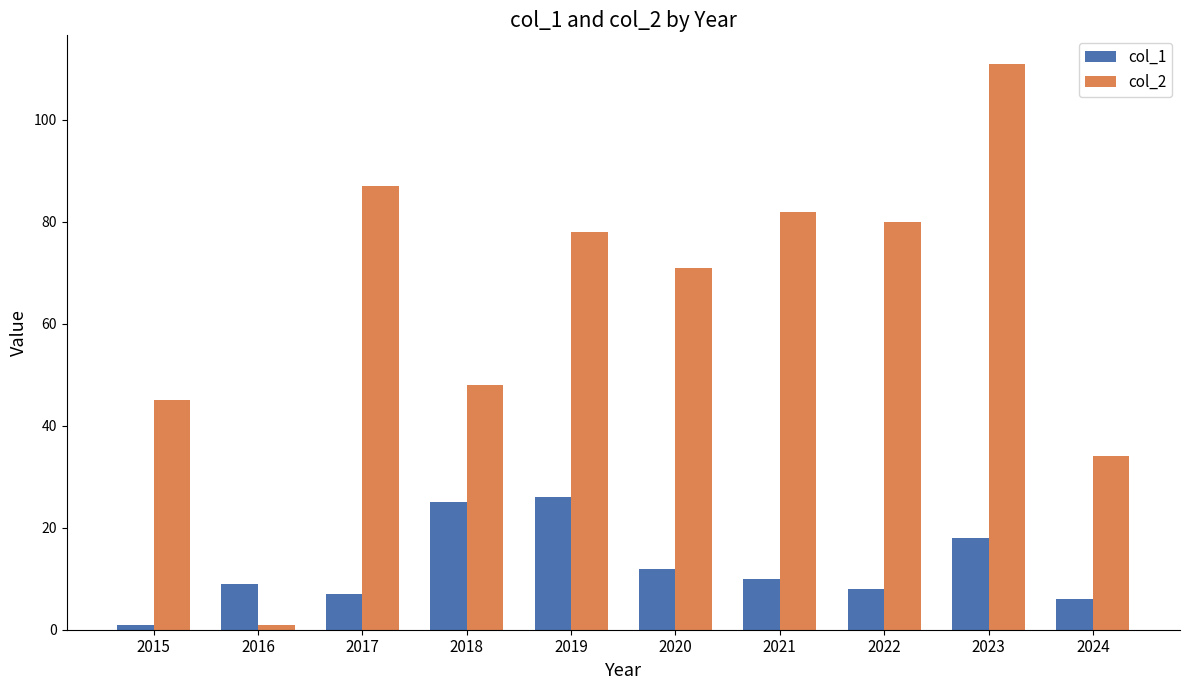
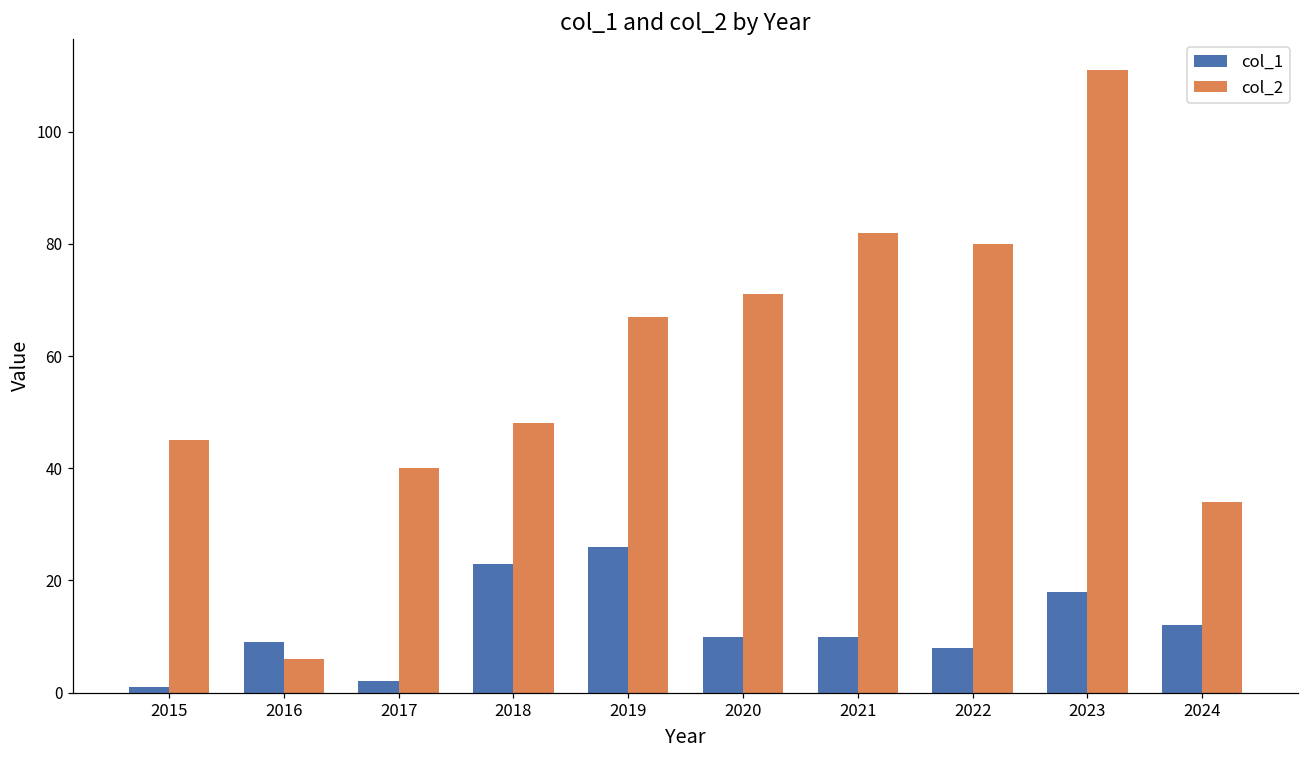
col_2, 2016: 1 -> 6
col_1, 2017: 7 -> 2
col_2, 2017: 87 -> 40
col_1, 2018: 25 -> 23
col_2, 2019: 78 -> 67
col_1, 2020: 12 -> 10
col_1, 2024: 6 -> 12
